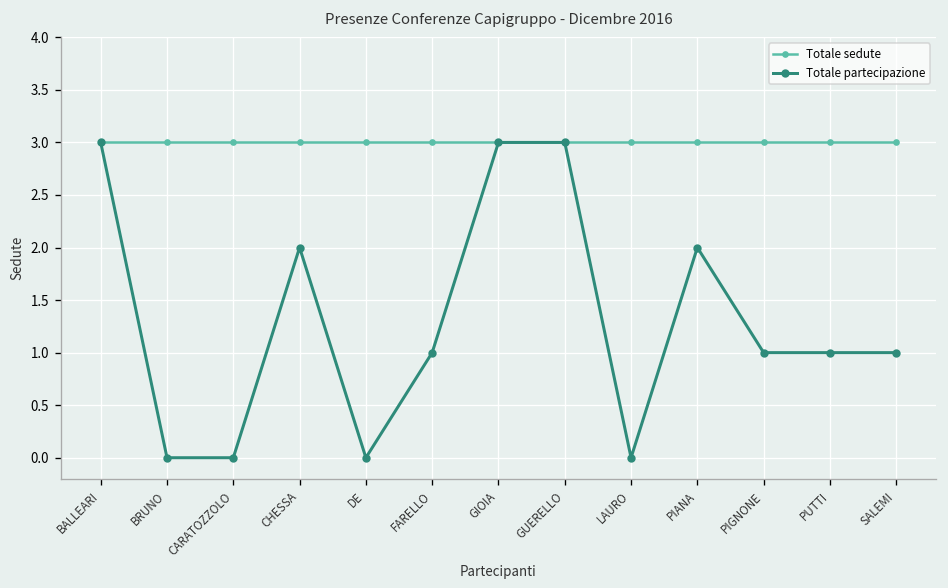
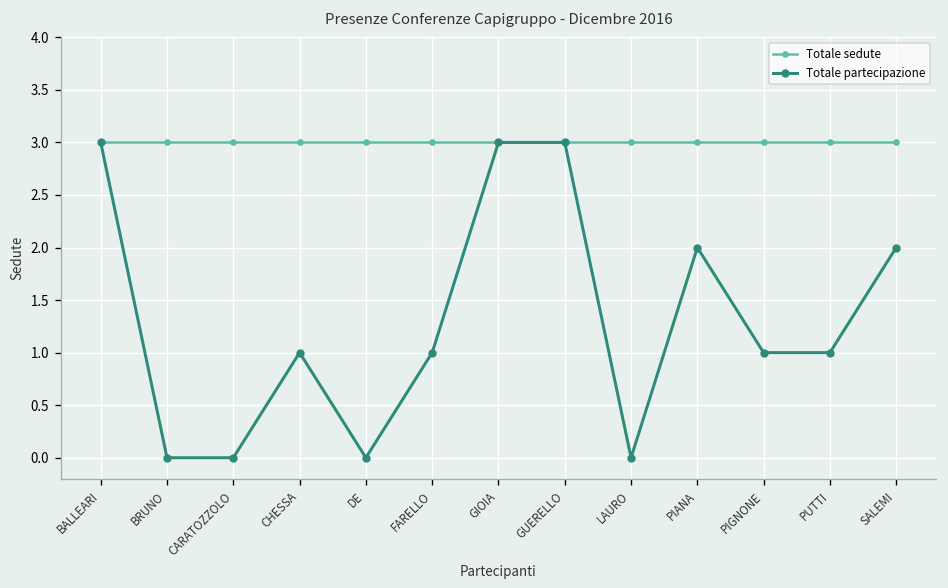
Totale partecipazione, CHESSA: 2 -> 1
Totale partecipazione, SALEMI: 1 -> 2
